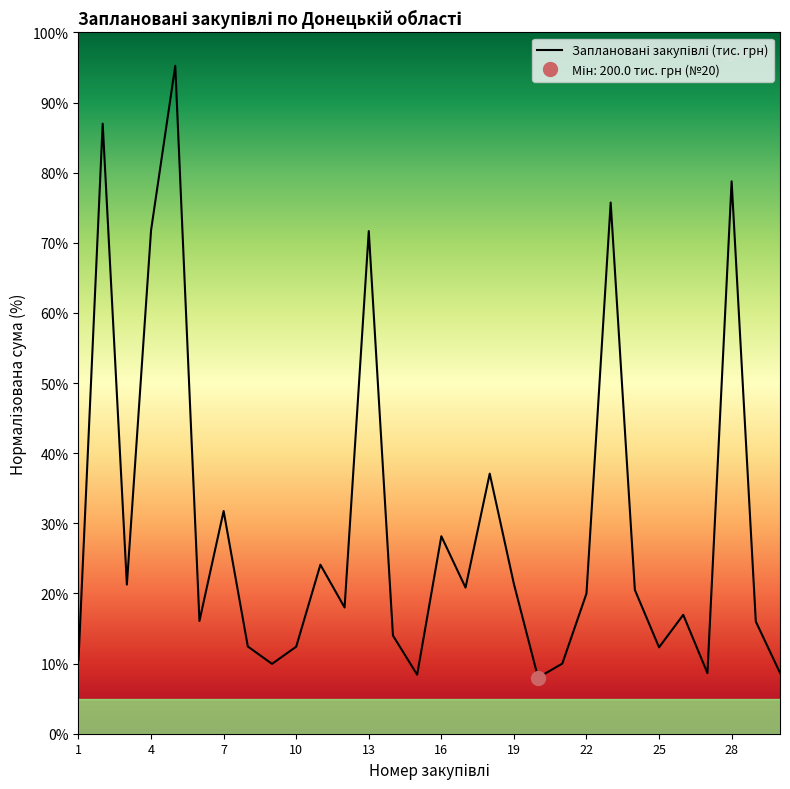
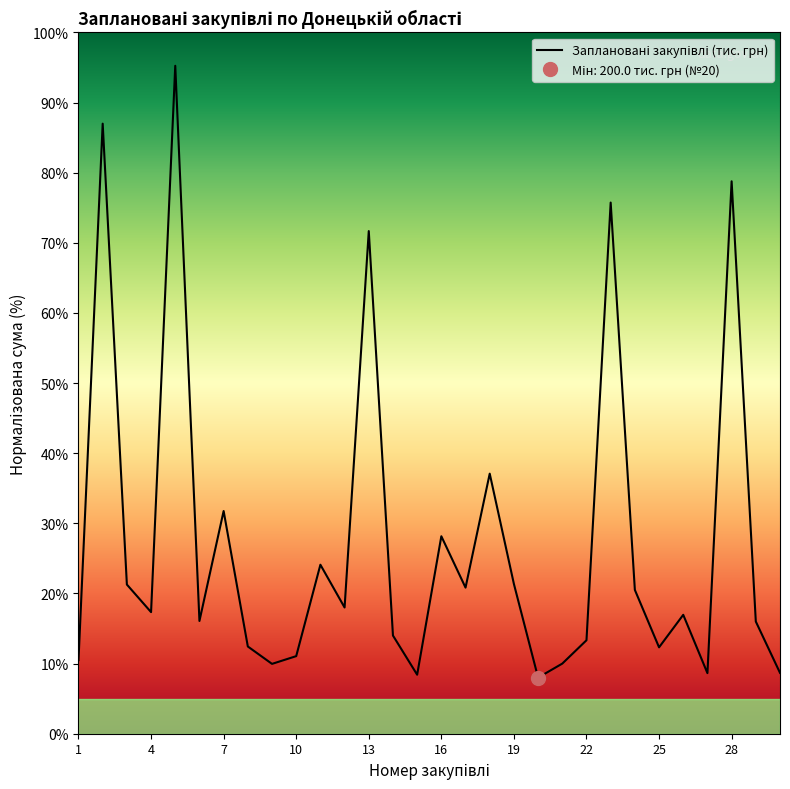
Заплановані закупівлі (тис. грн), 4: 72% -> 17%
Заплановані закупівлі (тис. грн), 10: 12% -> 11%
Заплановані закупівлі (тис. грн), 22: 20% -> 13%
